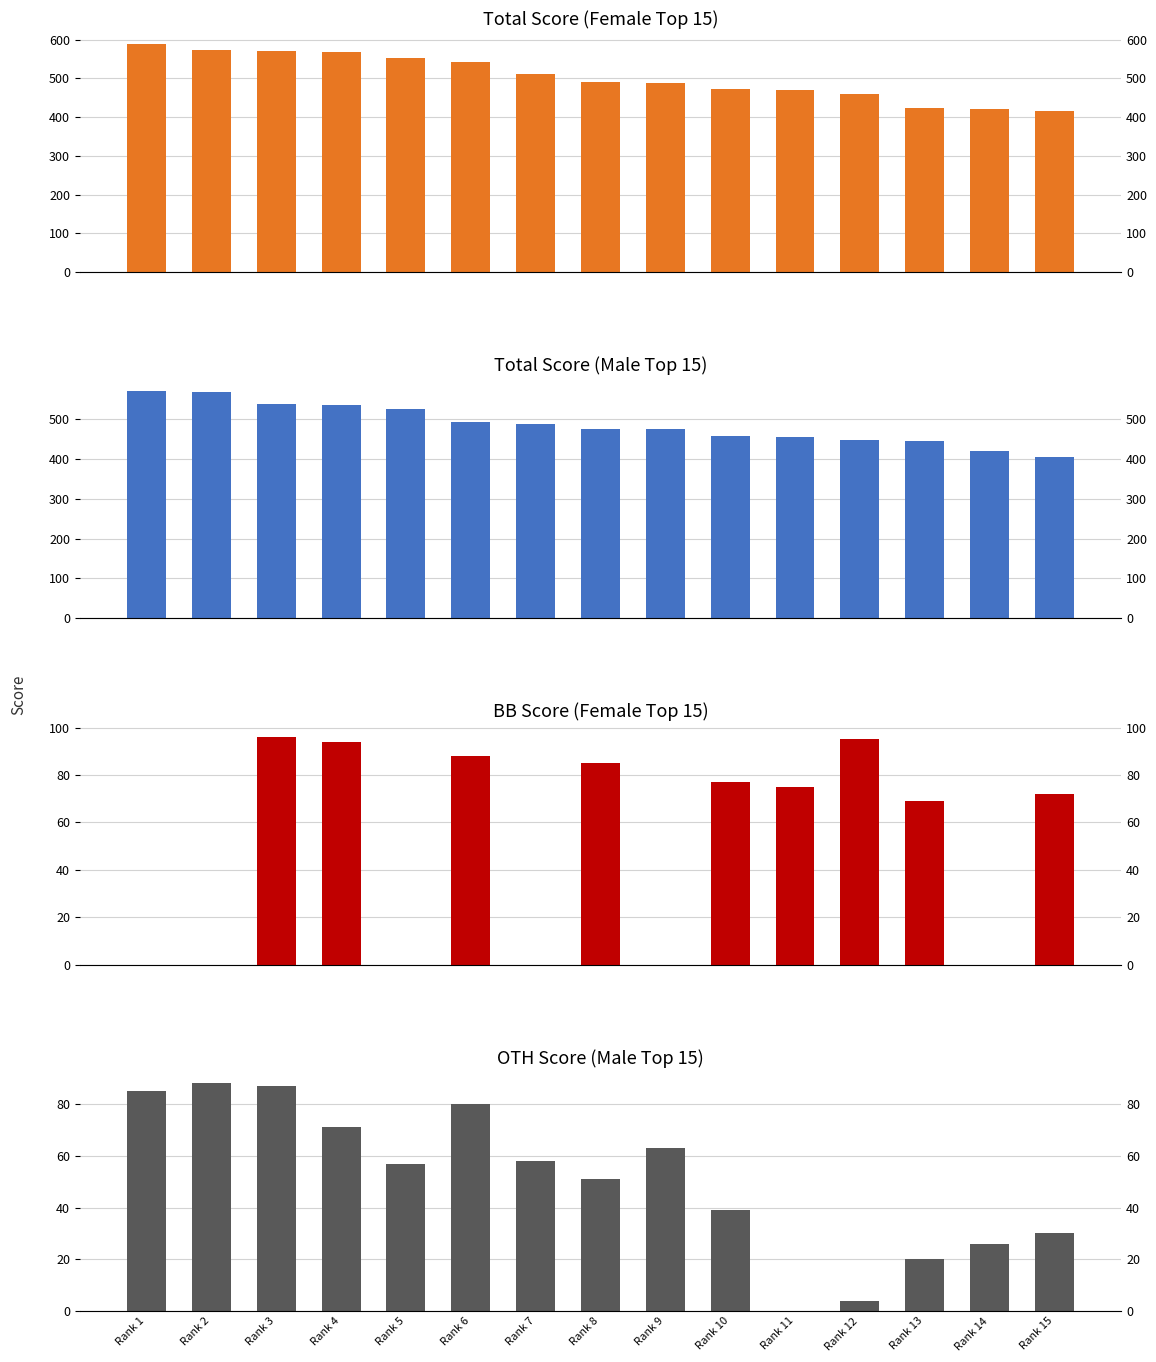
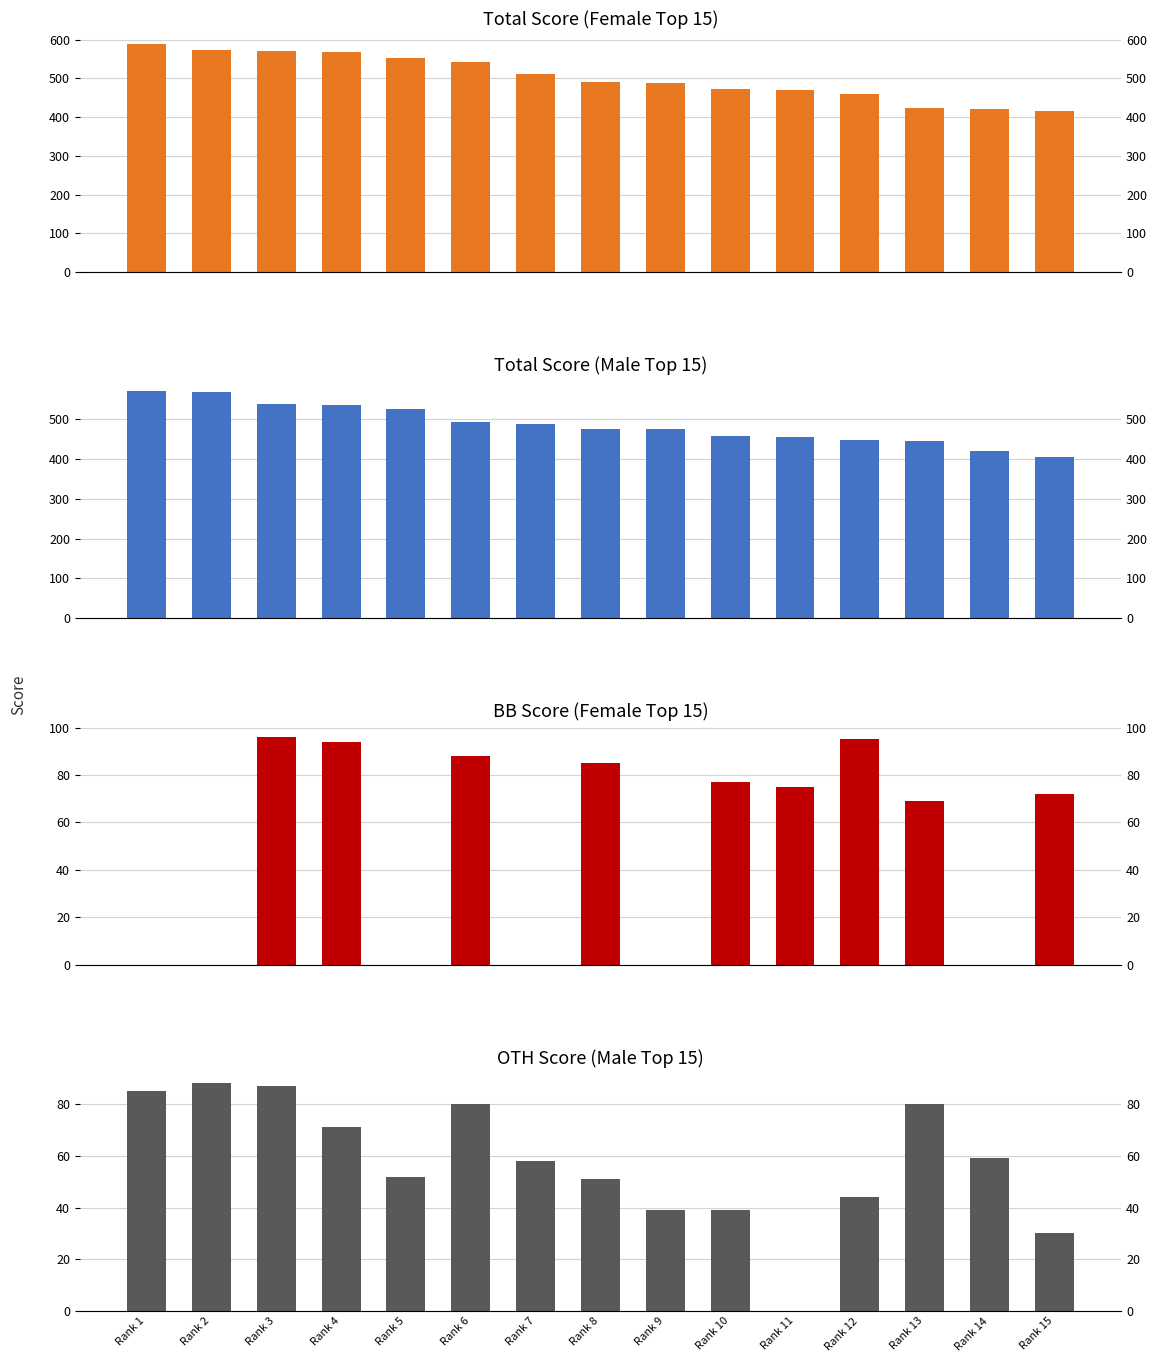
OTH Score (Male Top 15), Rank 5: 57 -> 52
OTH Score (Male Top 15), Rank 9: 63 -> 39
OTH Score (Male Top 15), Rank 12: 4 -> 44
OTH Score (Male Top 15), Rank 13: 20 -> 80
OTH Score (Male Top 15), Rank 14: 26 -> 59
